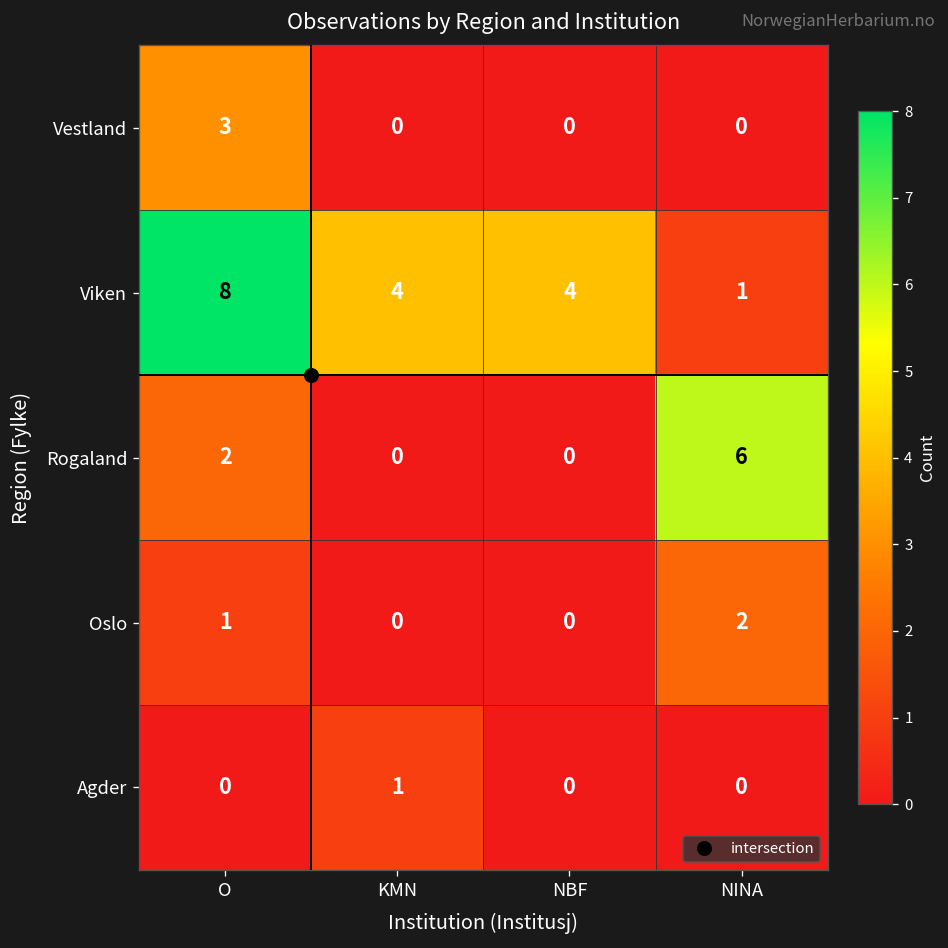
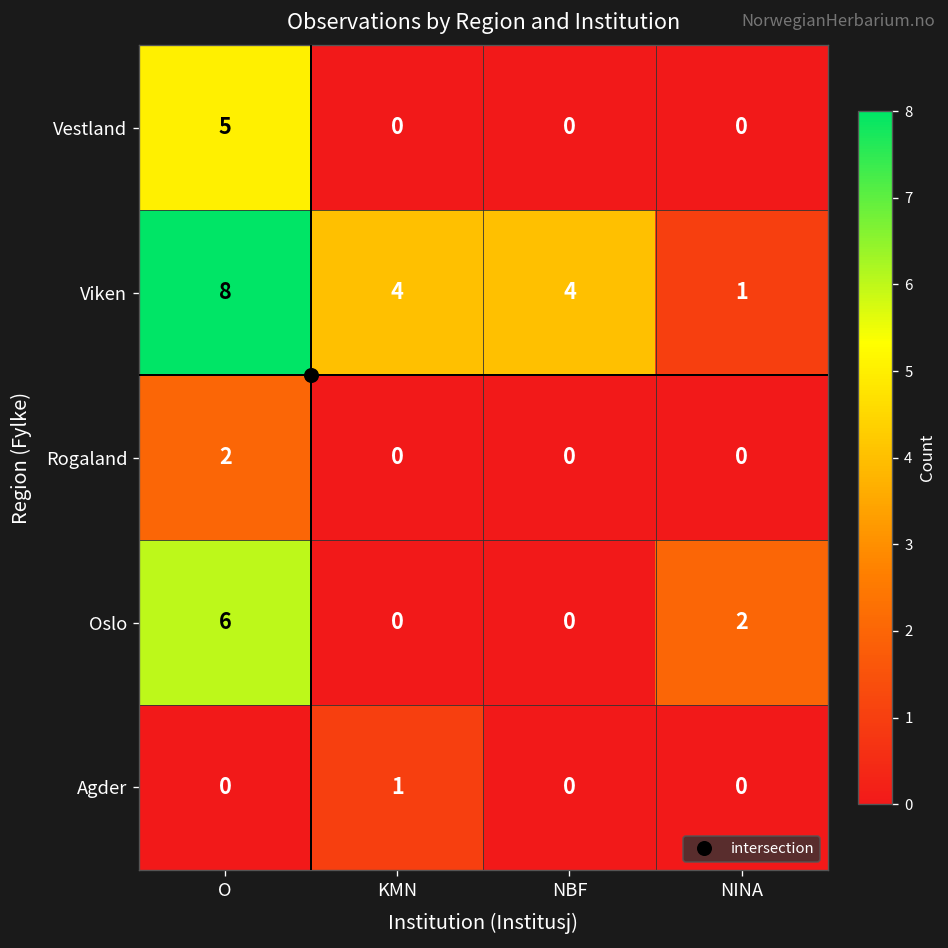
Vestland, O: 3 -> 5
Rogaland, NINA: 6 -> 0
Oslo, O: 1 -> 6
